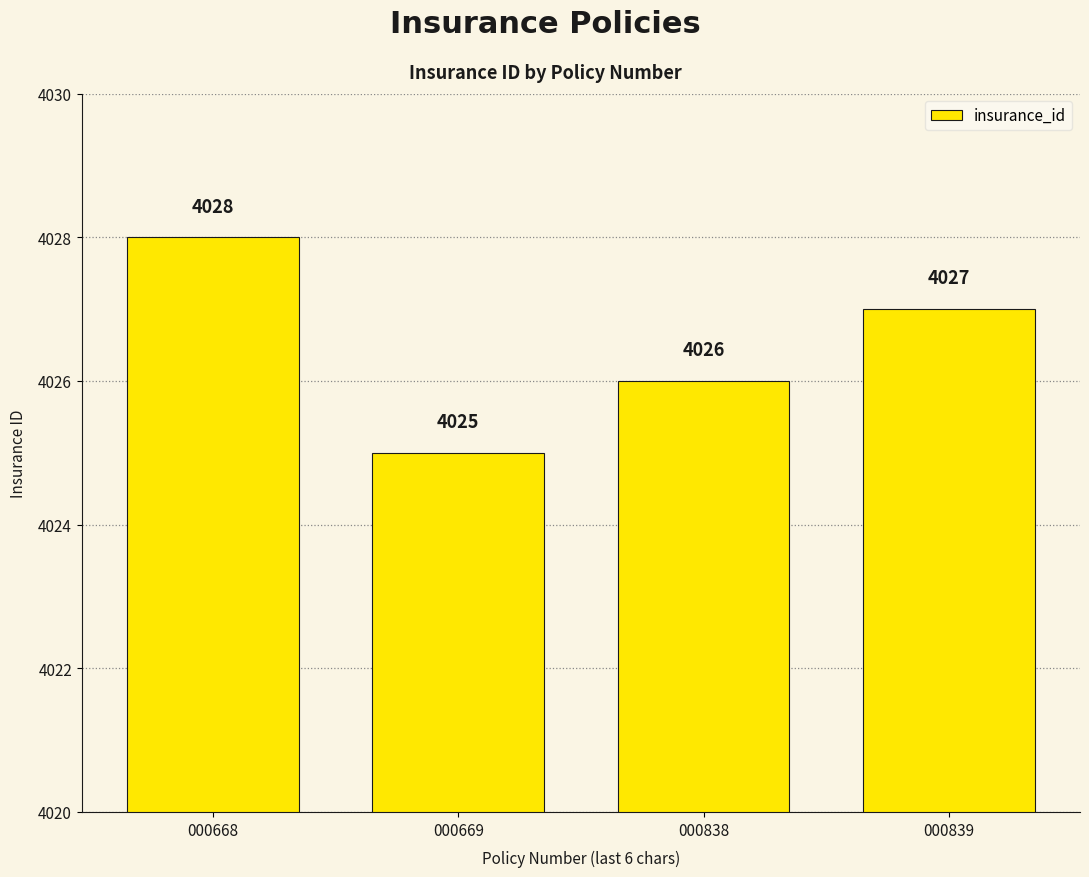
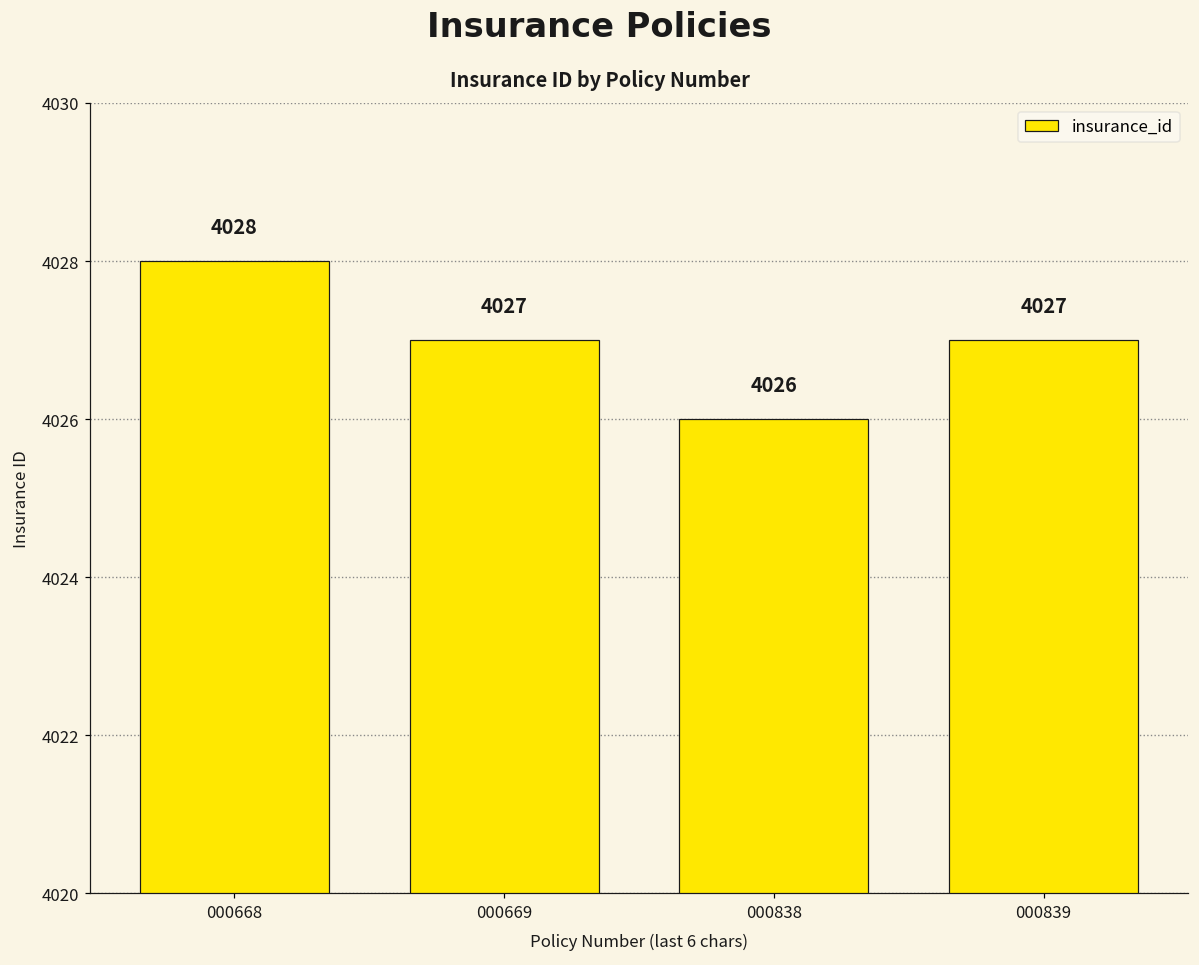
000669: 4025 -> 4027
